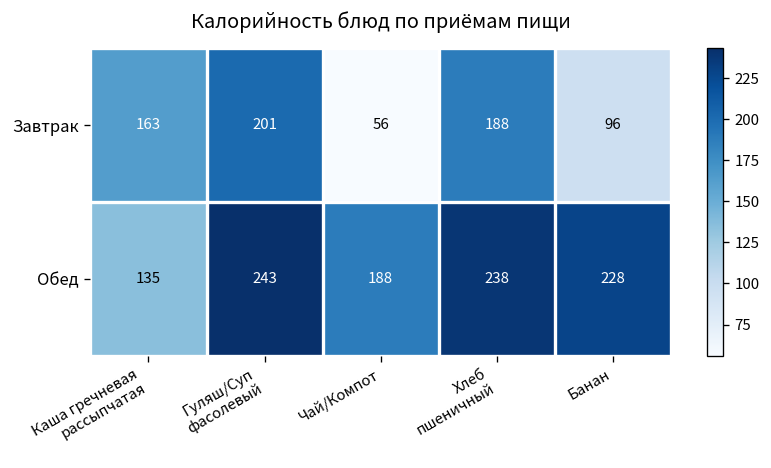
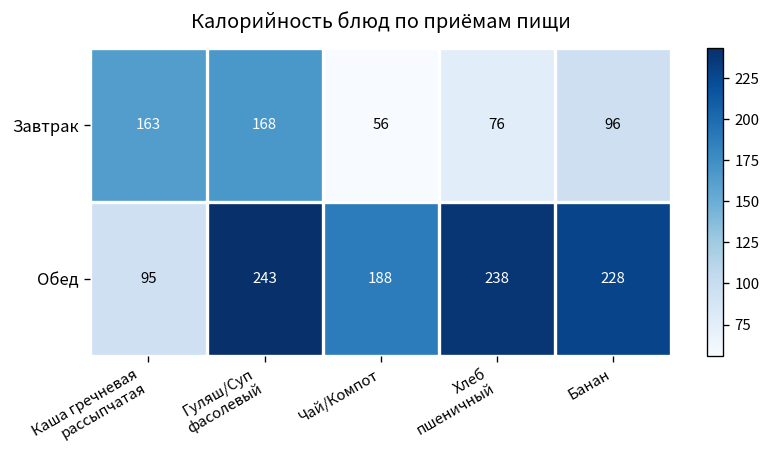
Завтрак, Гуляш/Суп фасолевый: 201 -> 168
Завтрак, Хлеб пшеничный: 188 -> 76
Обед, Каша гречневая рассыпчатая: 135 -> 95
